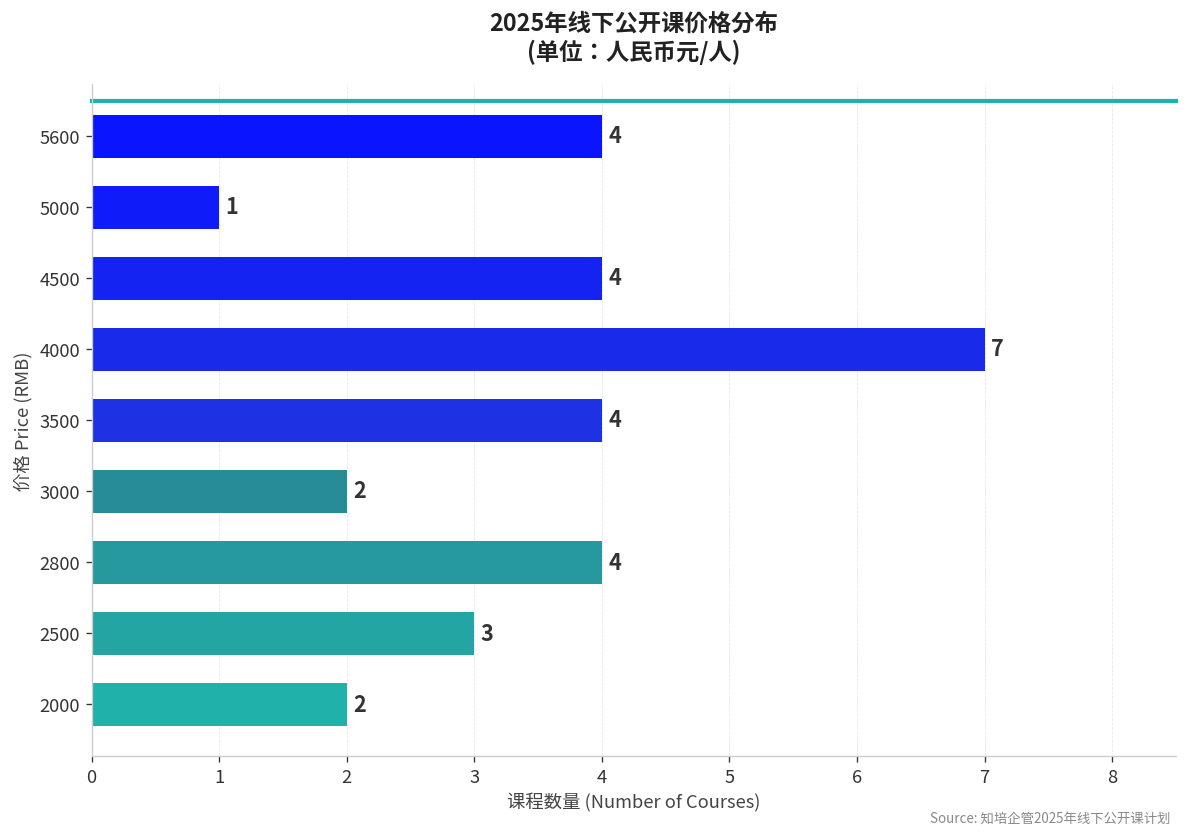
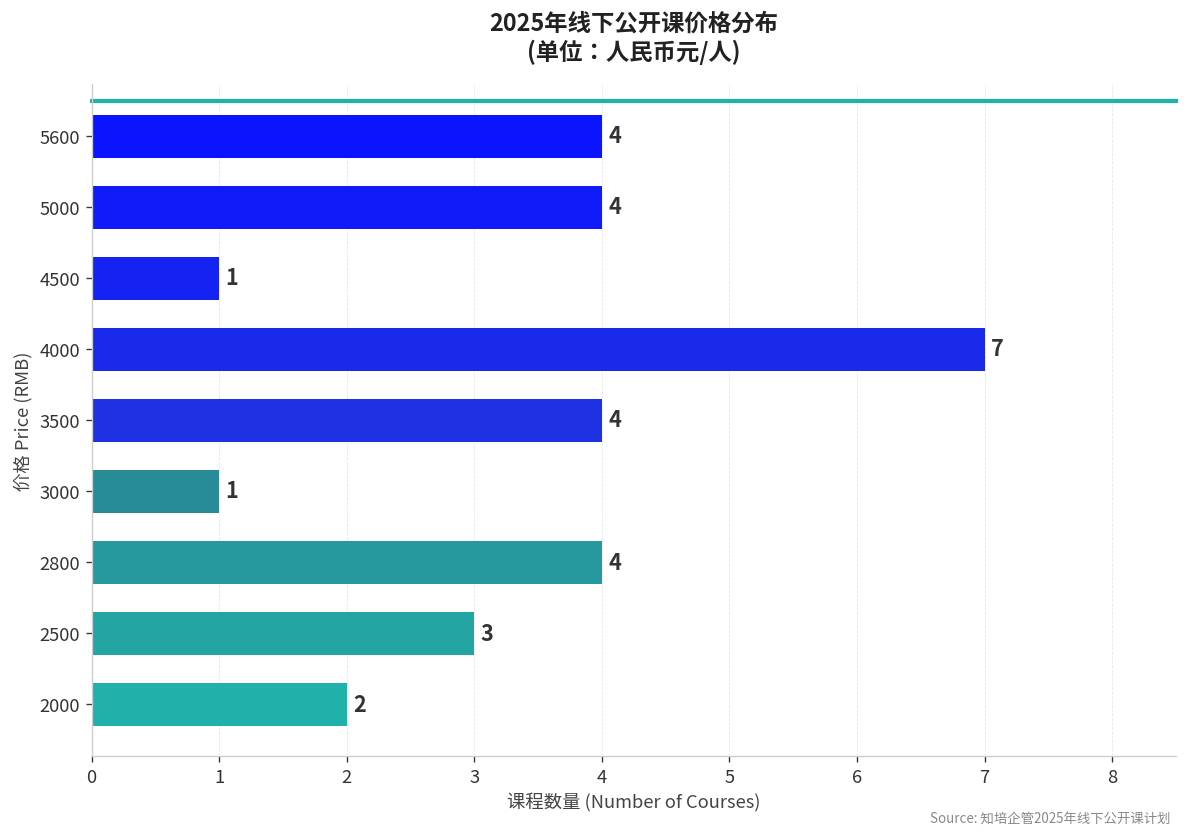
5000: 1 -> 4
4500: 4 -> 1
3000: 2 -> 1
